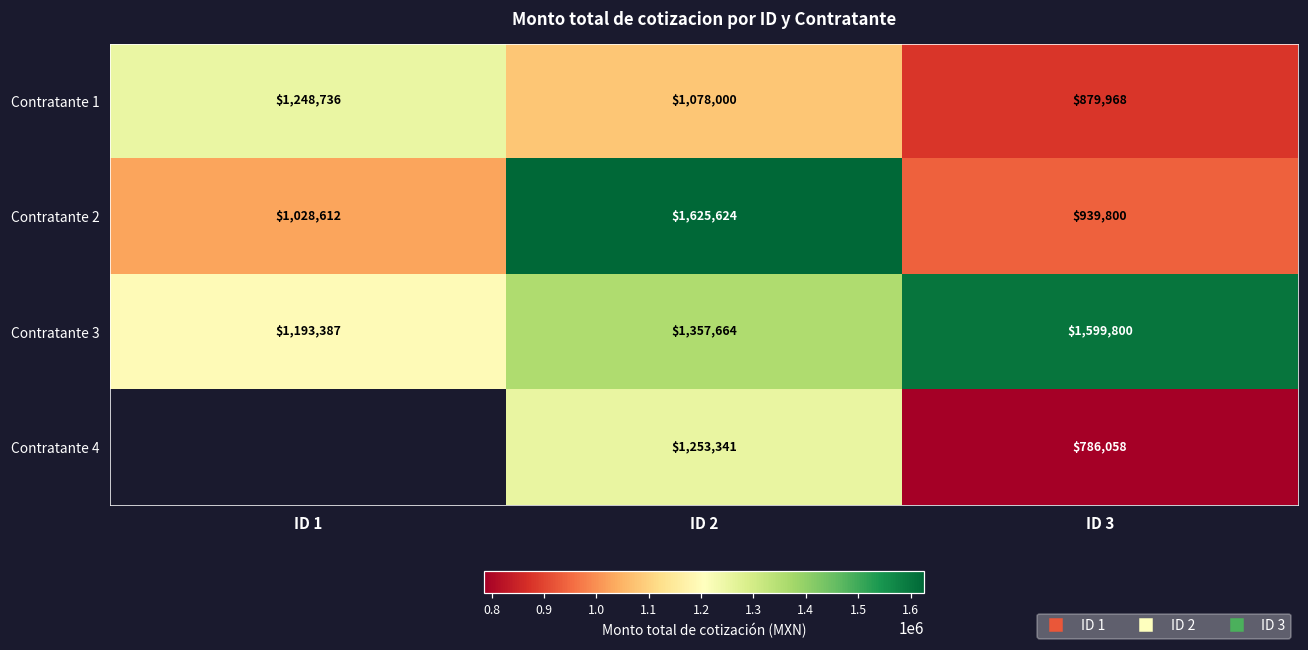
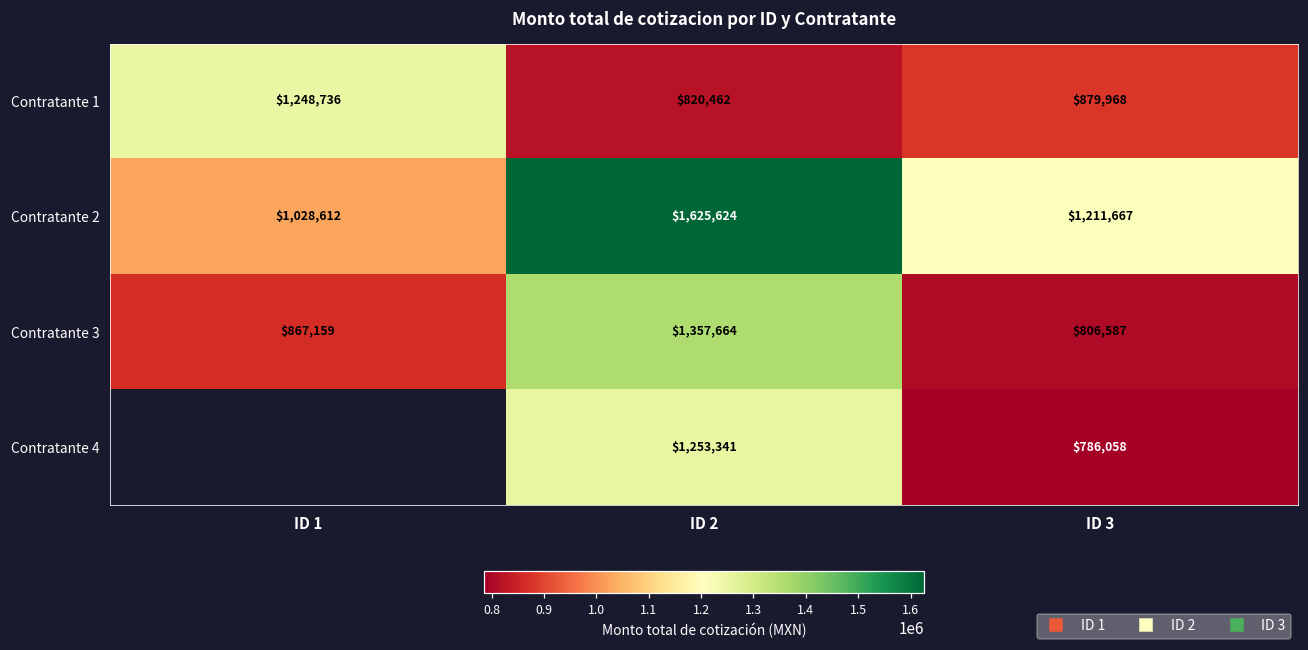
Contratante 1, ID 2: $1,078,000 -> $820,462
Contratante 2, ID 3: $939,800 -> $1,211,667
Contratante 3, ID 1: $1,193,387 -> $867,159
Contratante 3, ID 3: $1,599,800 -> $806,587
